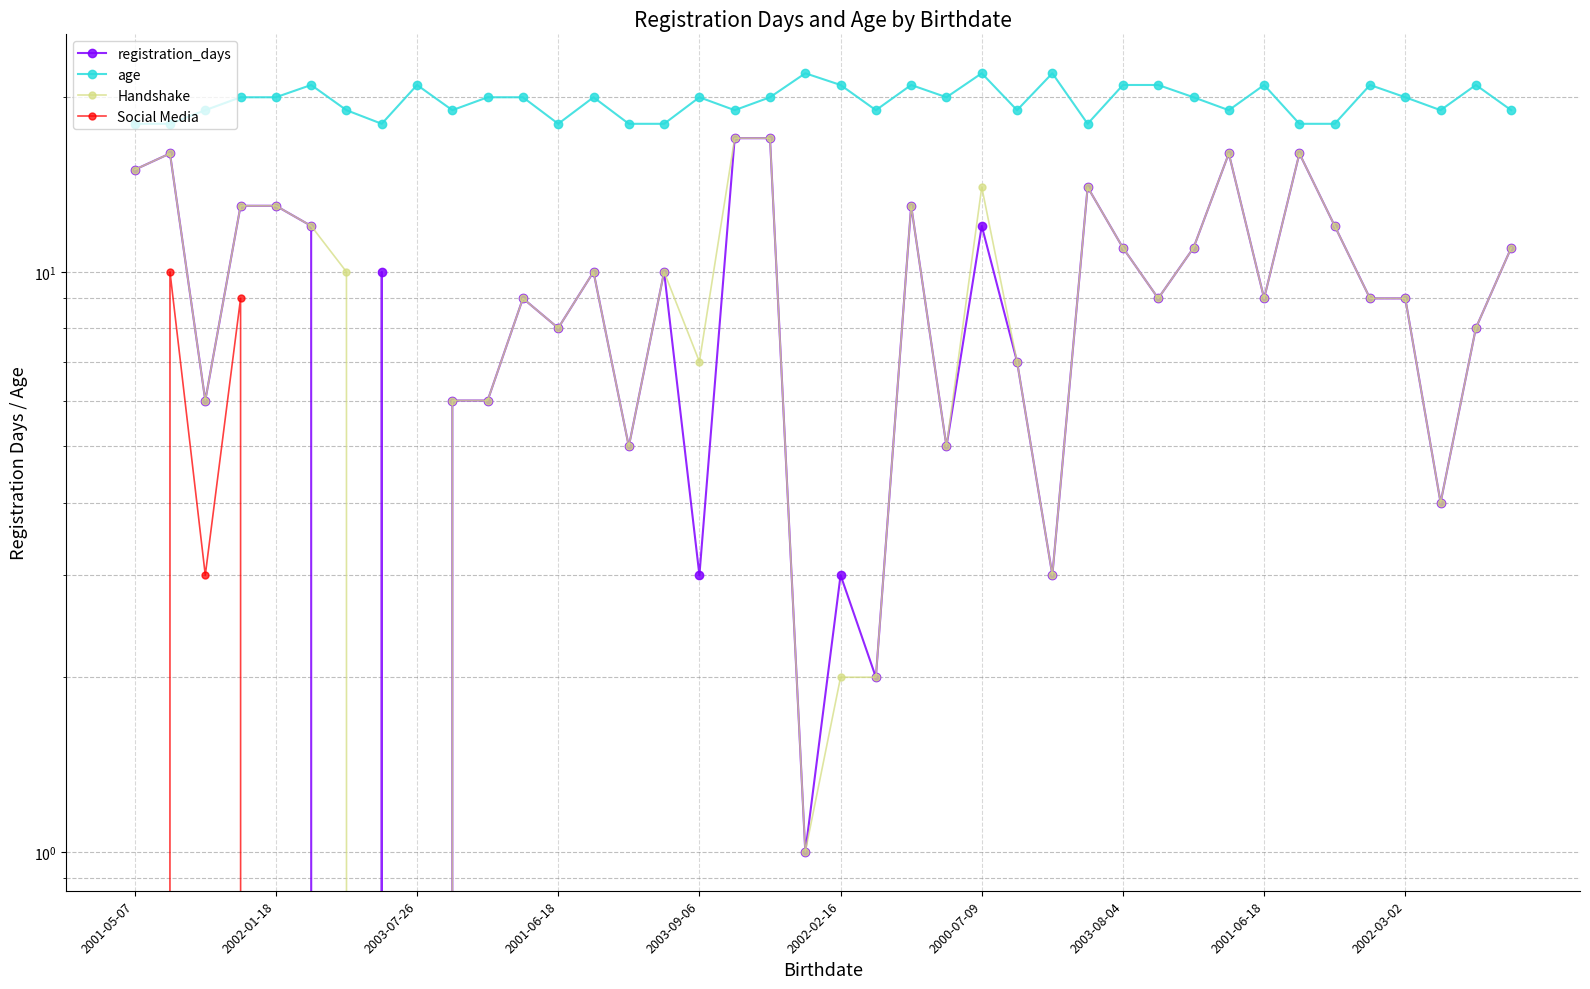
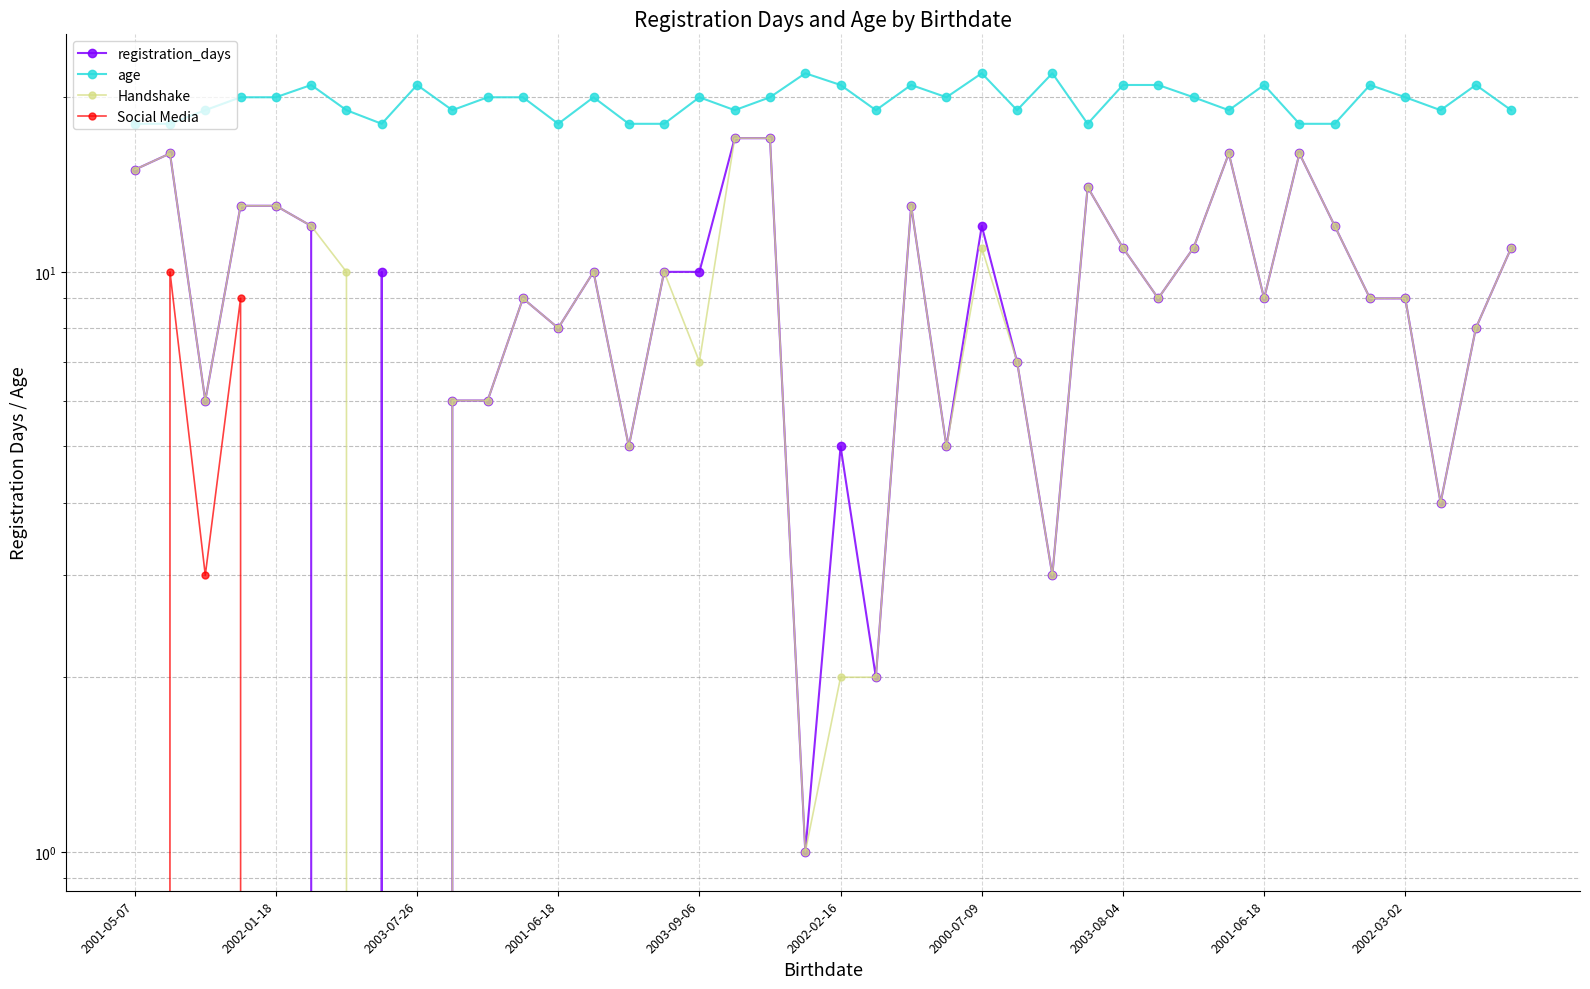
registration_days, 2003-09-06: 3 -> 10
registration_days, 2002-02-16: 3 -> 5
Handshake, 2000-07-09: 14 -> 11
